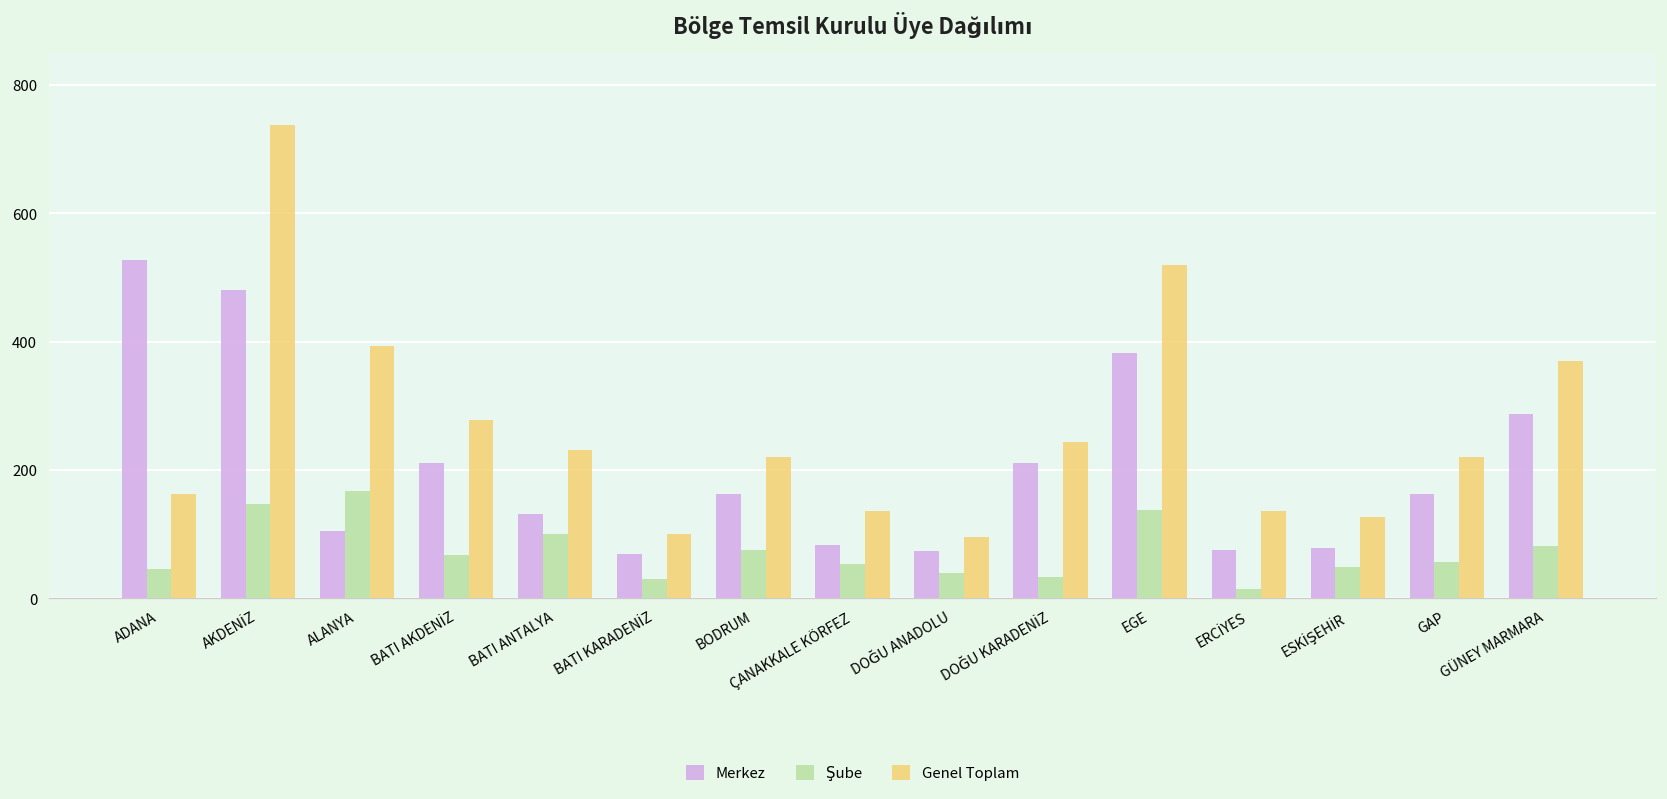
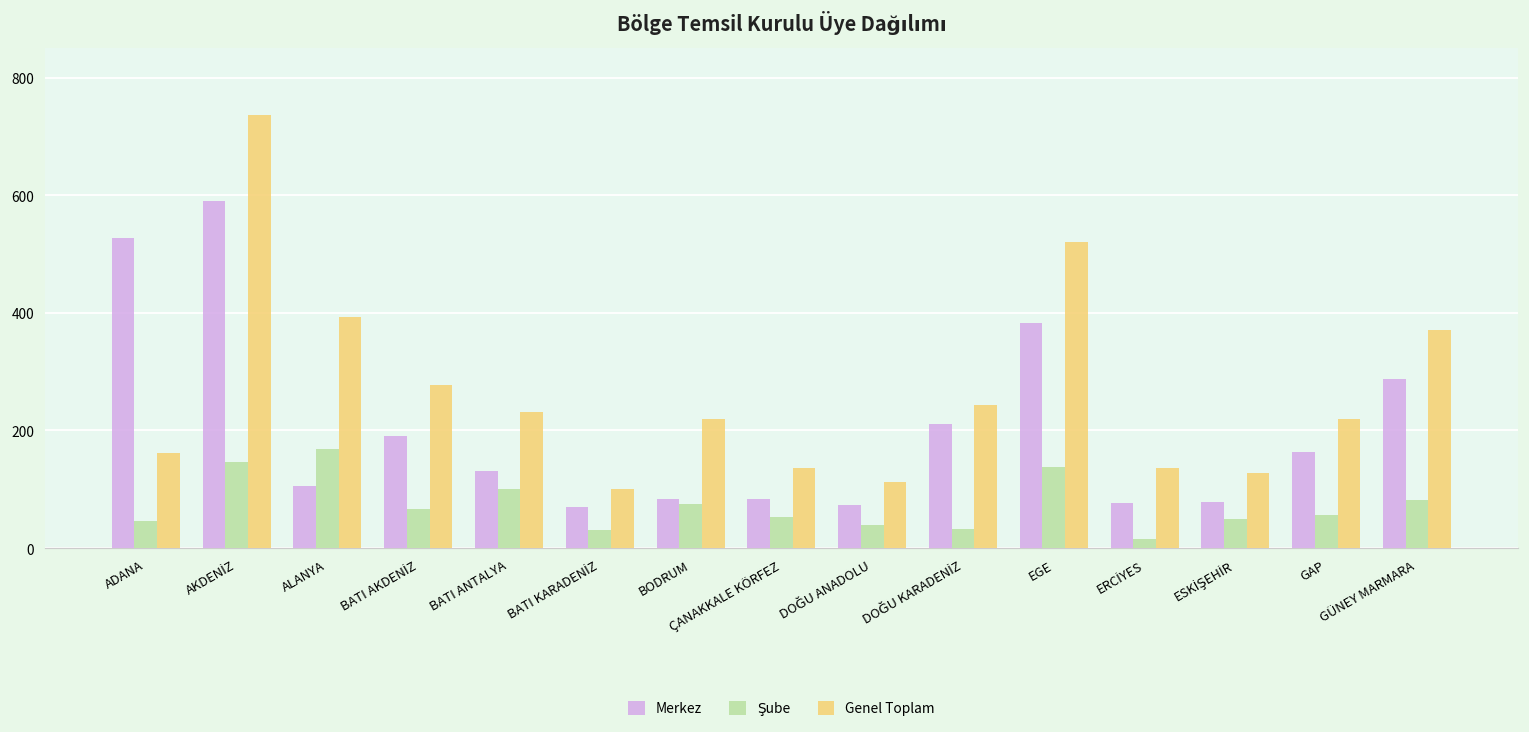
Merkez, AKDENİZ: 480 -> 590
Merkez, BATI AKDENİZ: 210 -> 190
Merkez, BODRUM: 160 -> 80
Genel Toplam, DOĞU ANADOLU: 100 -> 110
